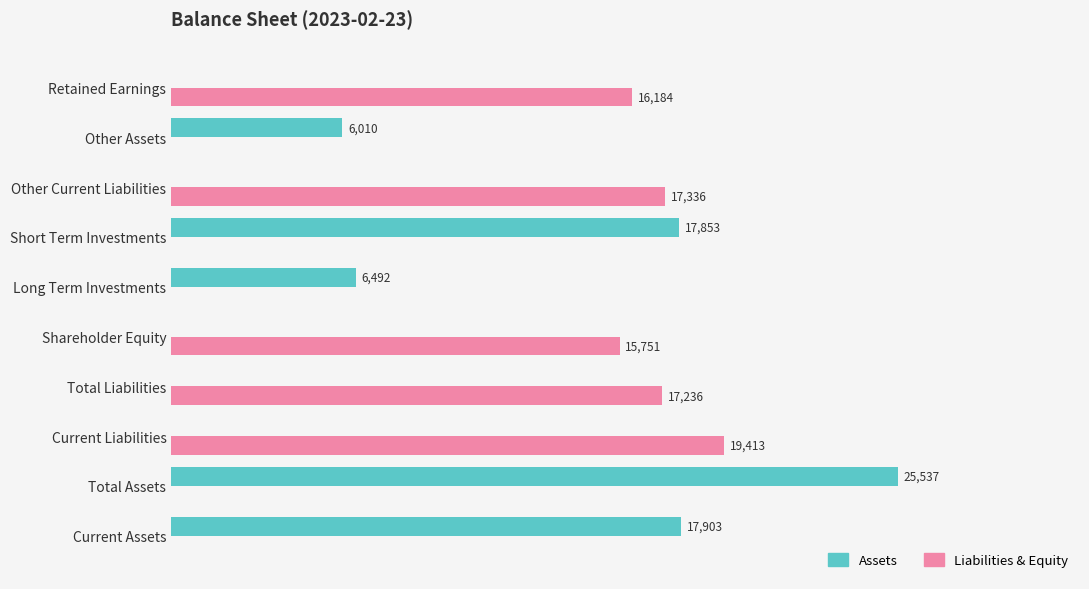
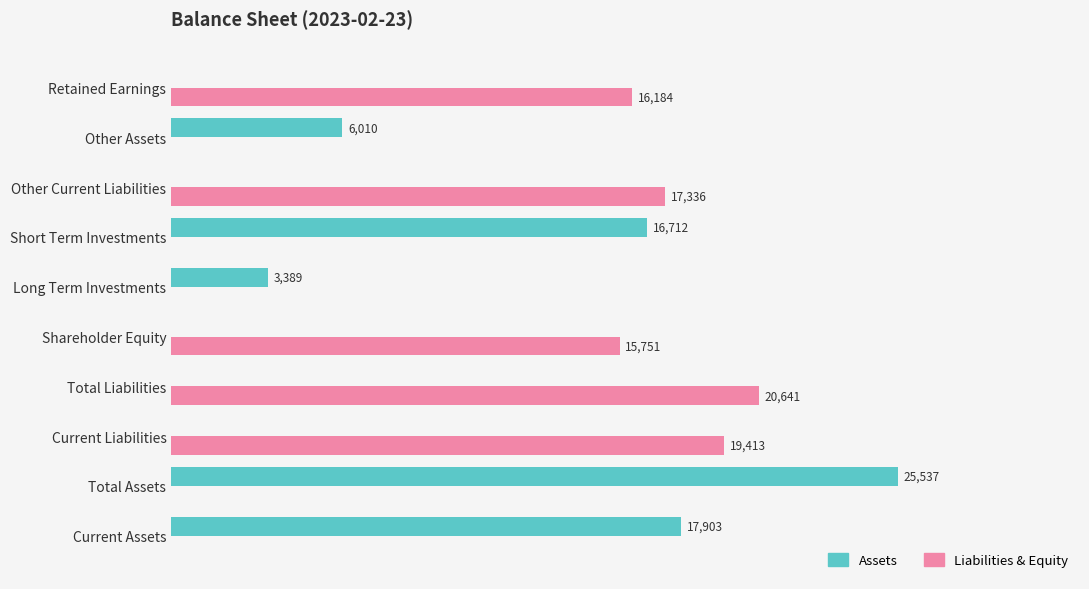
Assets, Short Term Investments: 17,853 -> 16,712
Assets, Long Term Investments: 6,492 -> 3,389
Liabilities & Equity, Total Liabilities: 17,236 -> 20,641
